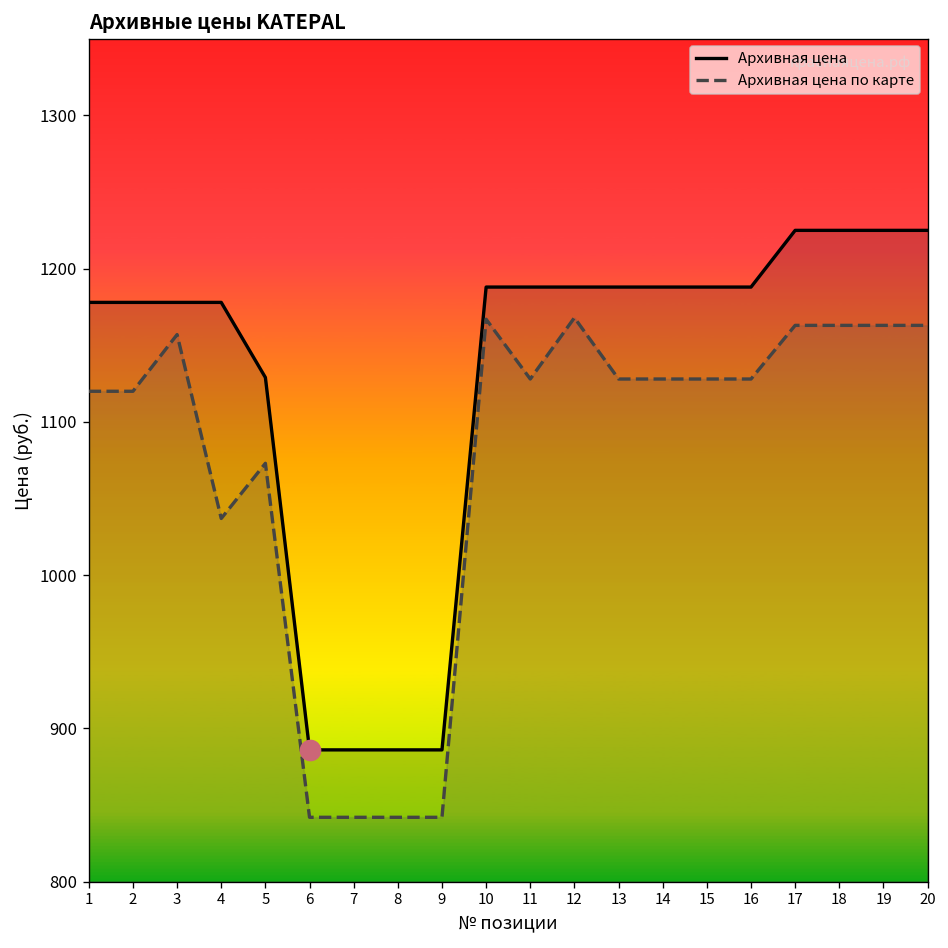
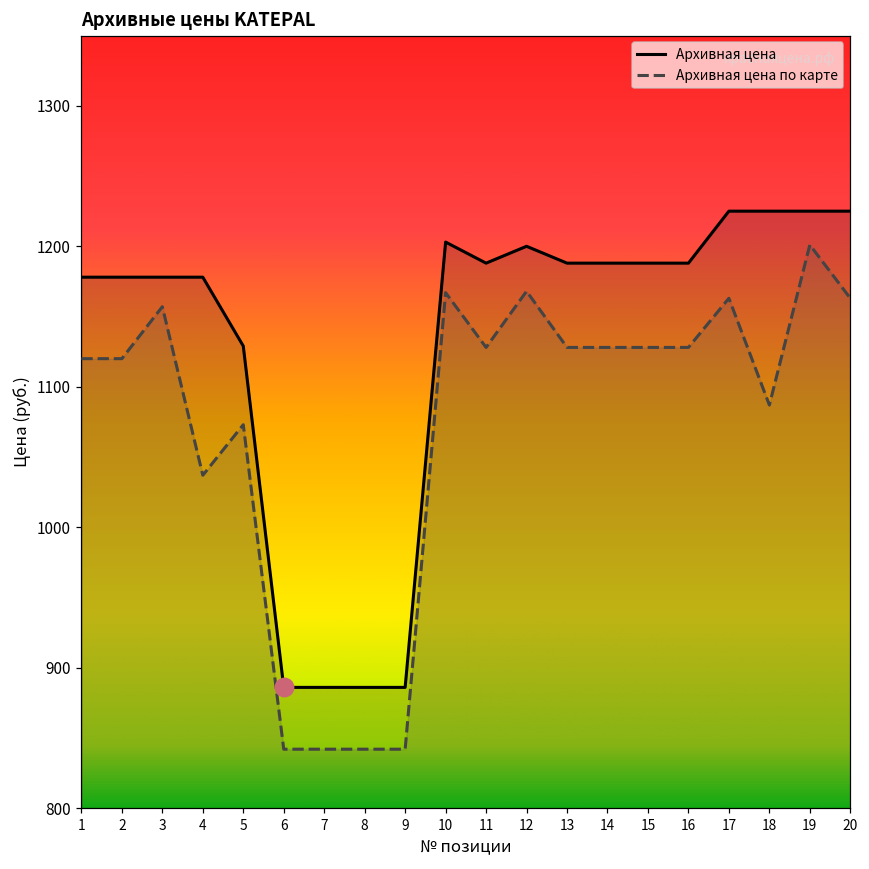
Архивная цена, 10: 1188 -> 1203
Архивная цена, 12: 1188 -> 1200
Архивная цена по карте, 18: 1163 -> 1087
Архивная цена по карте, 19: 1163 -> 1201
